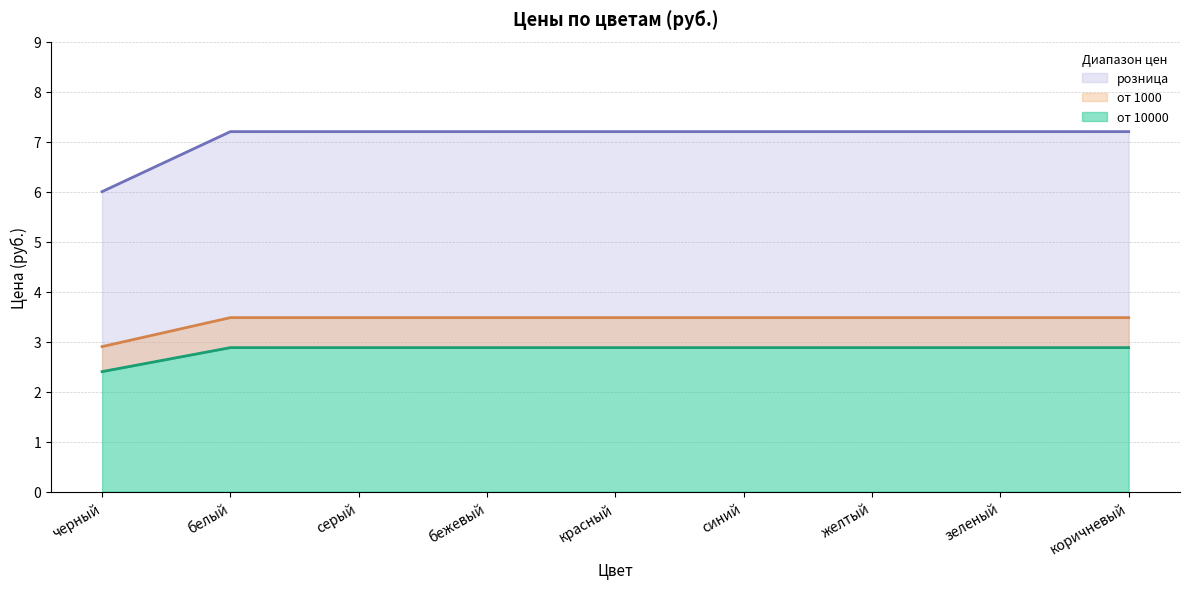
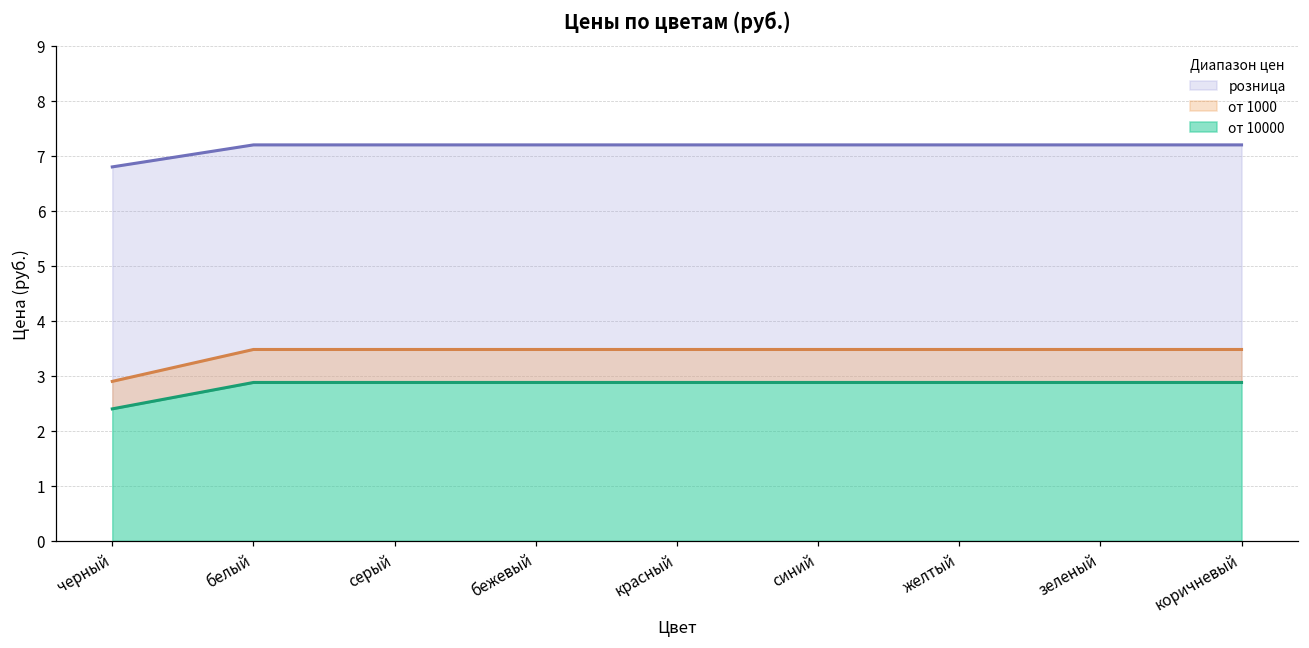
розница, черный: 6.0 -> 6.8
